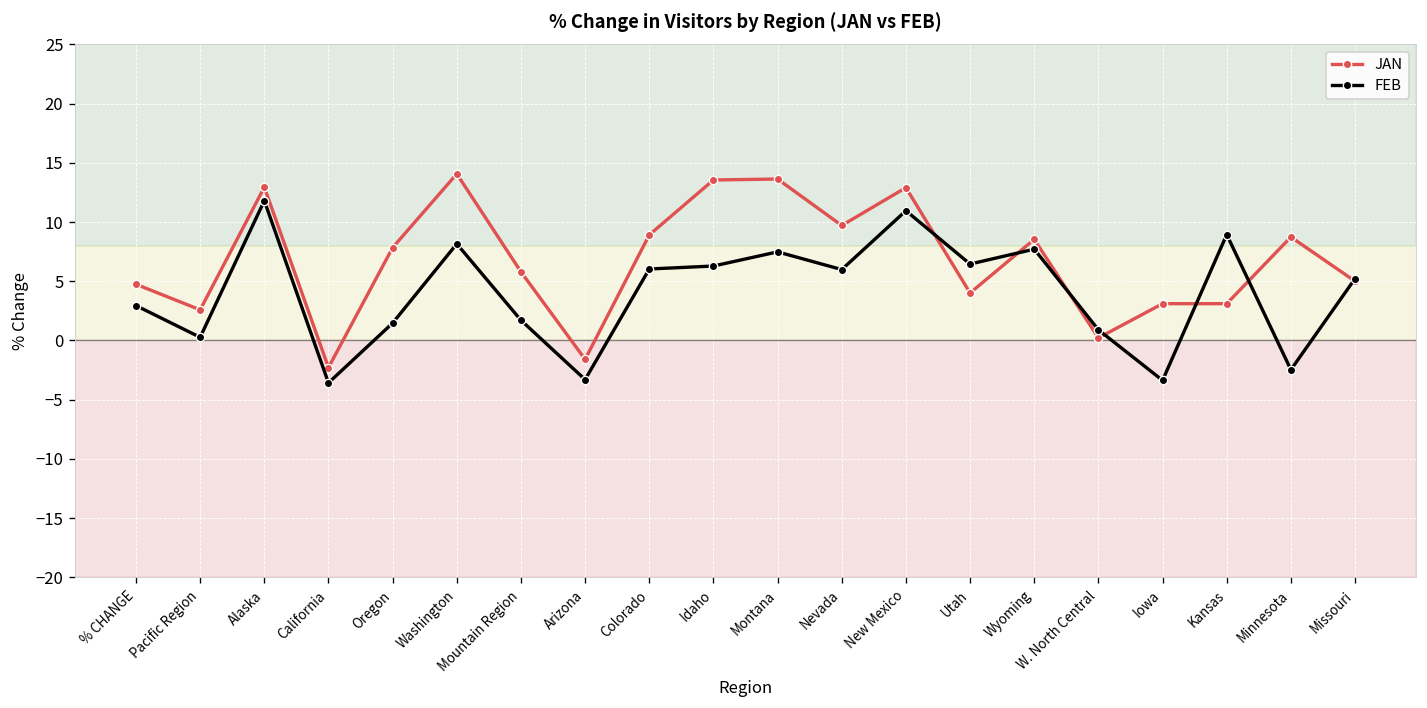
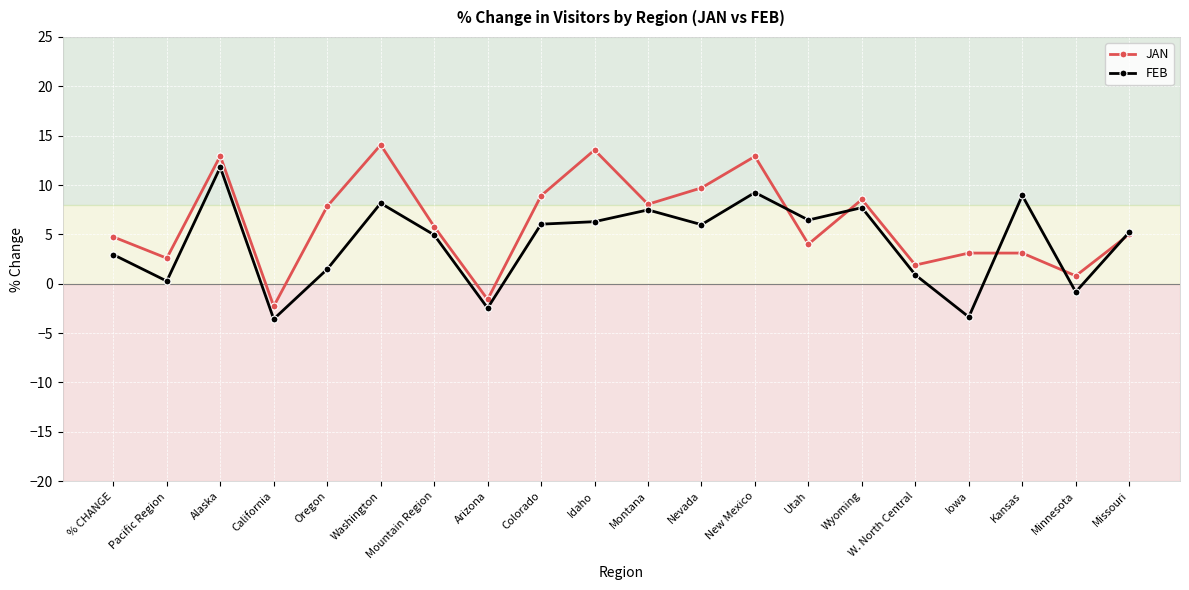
FEB, Mountain Region: 2 -> 5
FEB, Arizona: -3 -> -2
JAN, Montana: 14 -> 8
FEB, New Mexico: 11 -> 9
JAN, W. North Central: 0 -> 2
JAN, Minnesota: 9 -> 1
FEB, Minnesota: -2 -> -1
